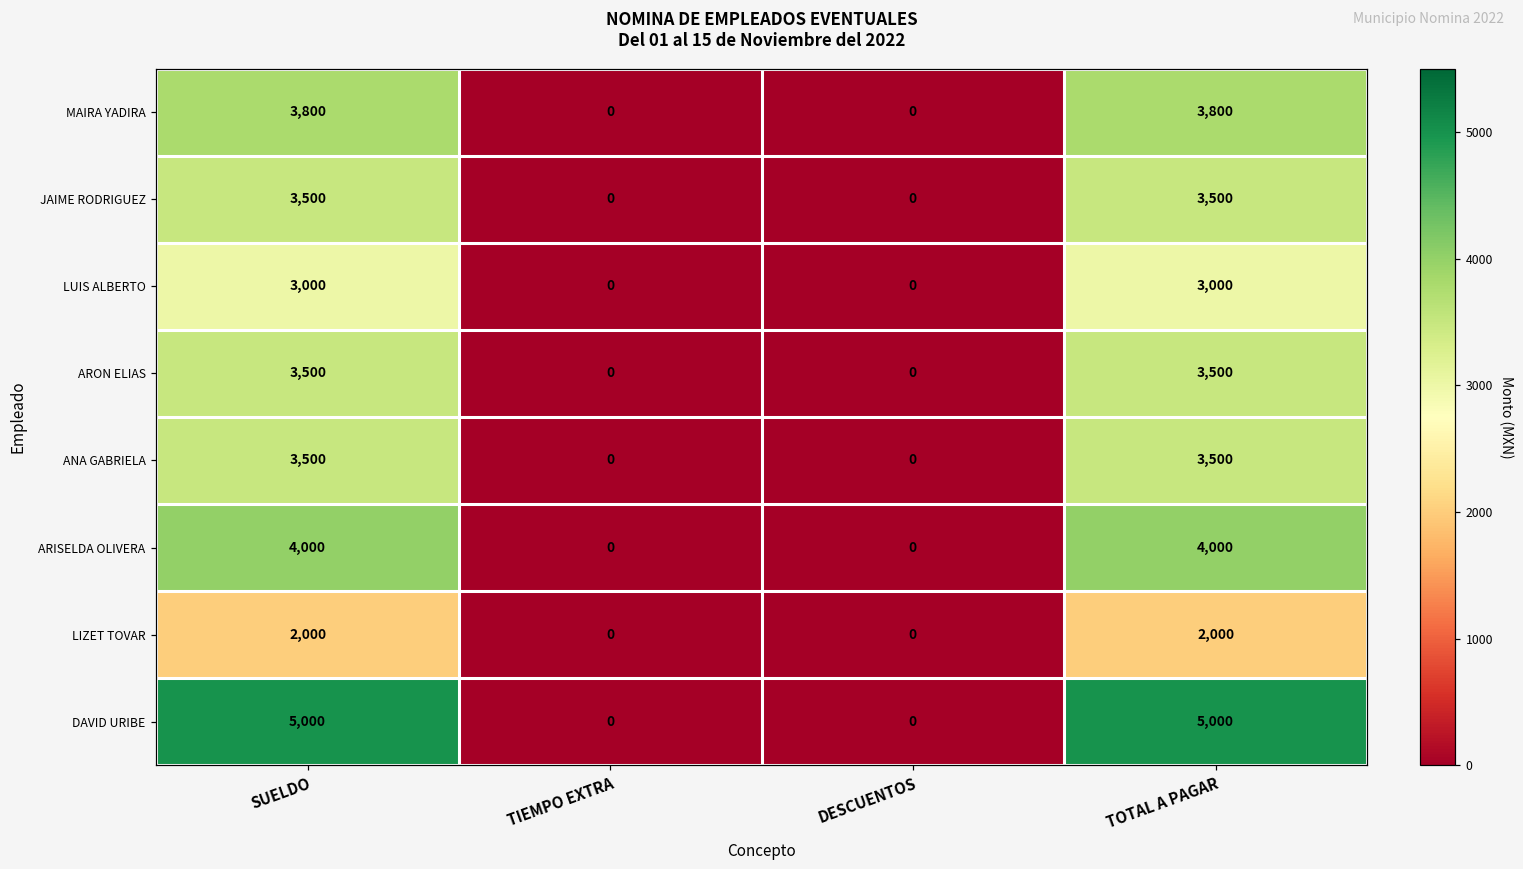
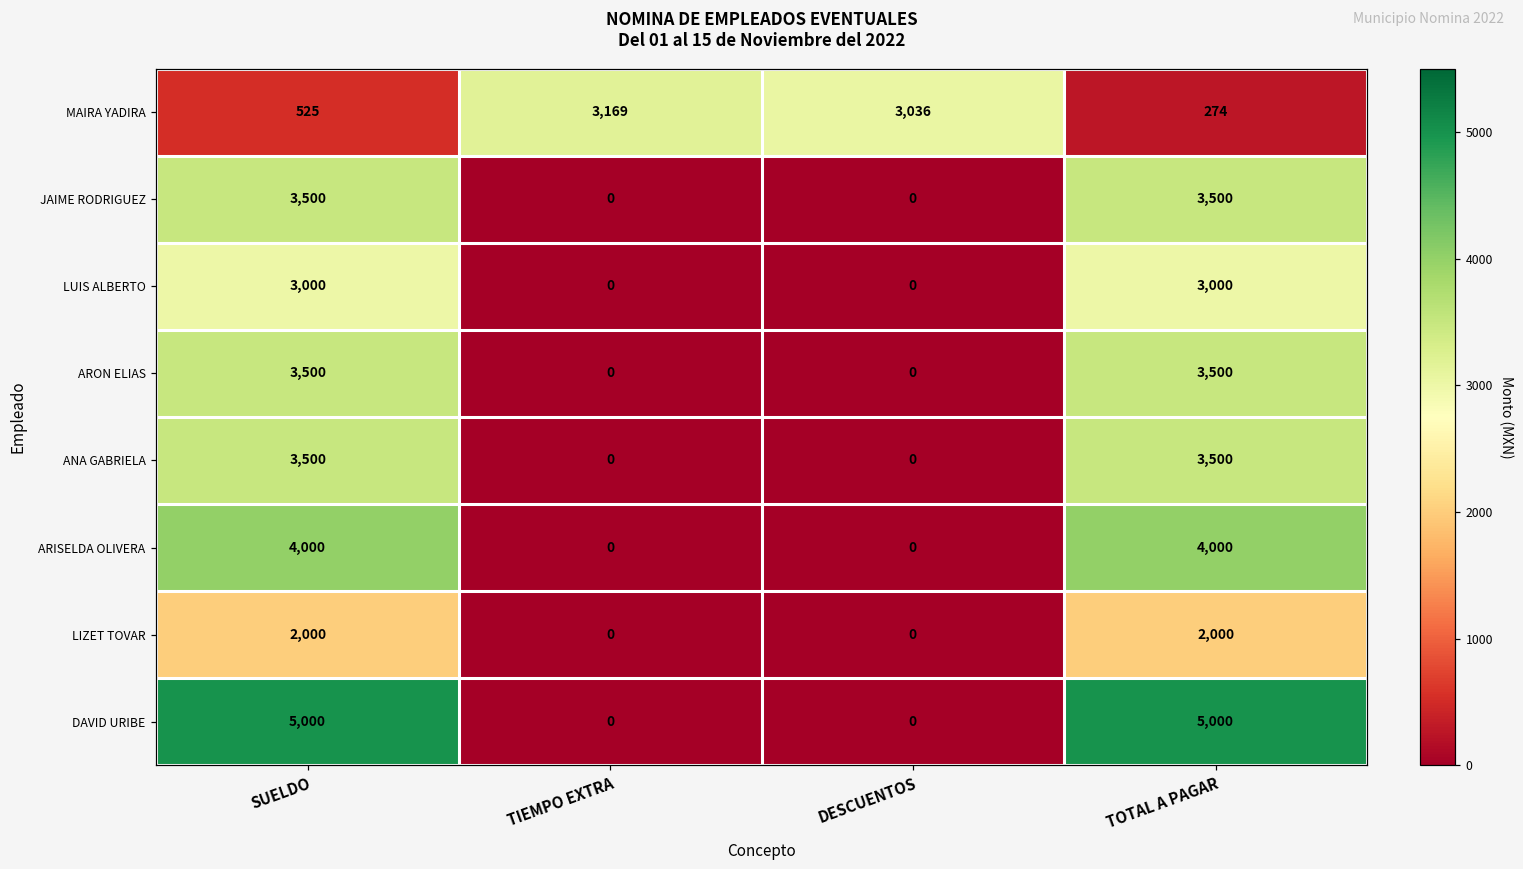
MAIRA YADIRA, SUELDO: 3,800 -> 525
MAIRA YADIRA, TIEMPO EXTRA: 0 -> 3,169
MAIRA YADIRA, DESCUENTOS: 0 -> 3,036
MAIRA YADIRA, TOTAL A PAGAR: 3,800 -> 274
